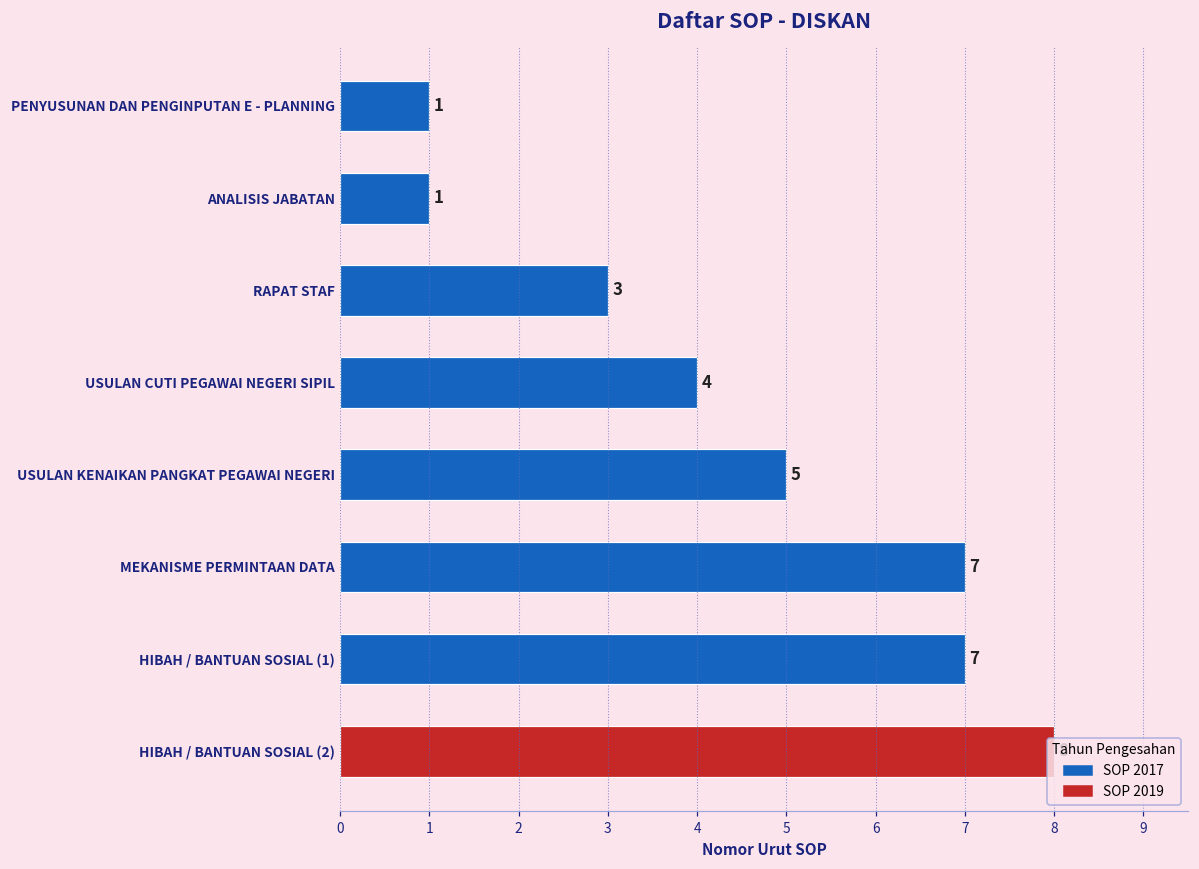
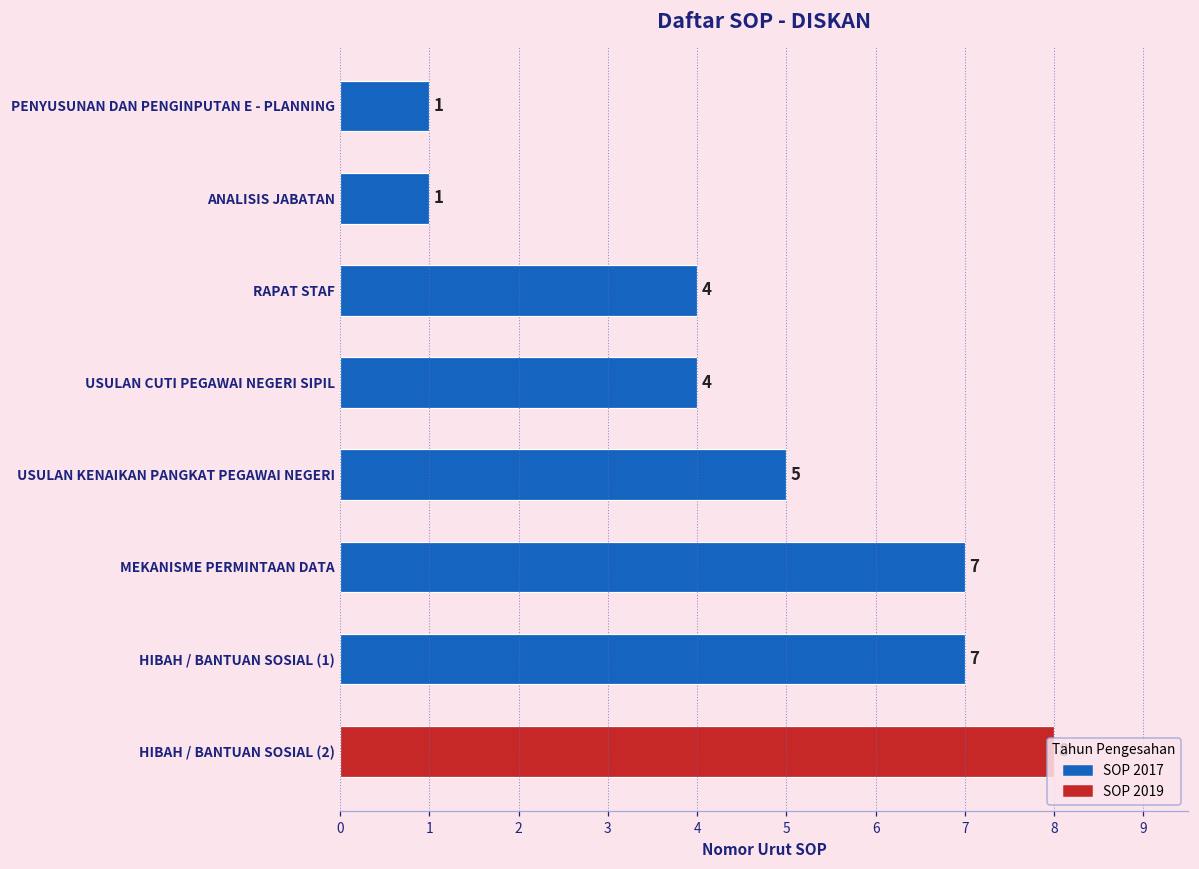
RAPAT STAF: 3 -> 4
